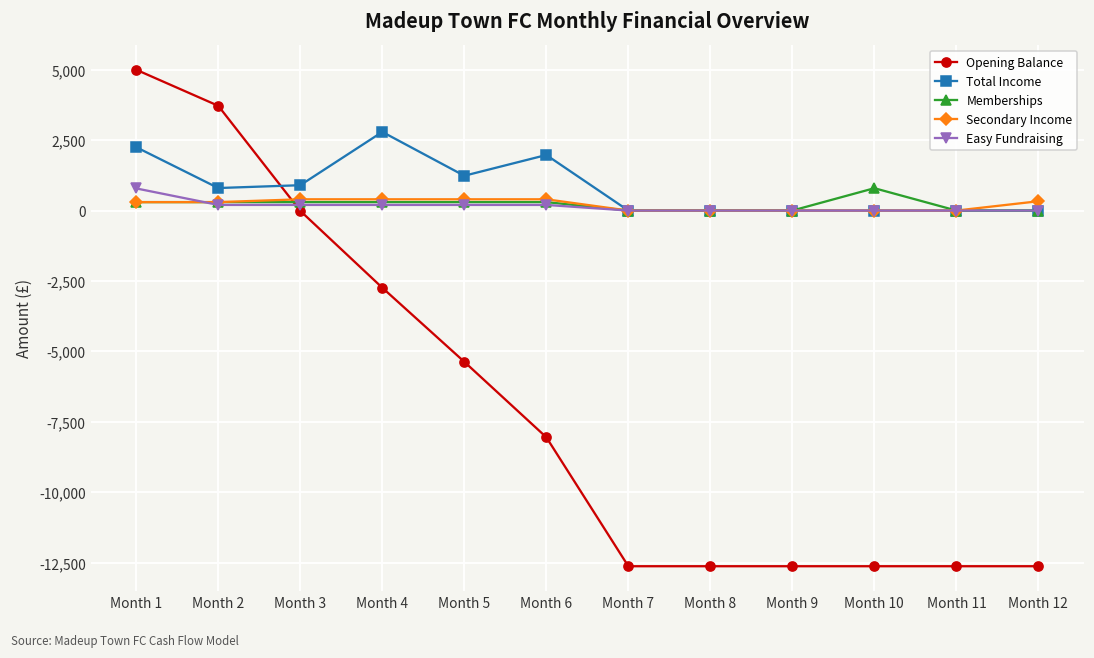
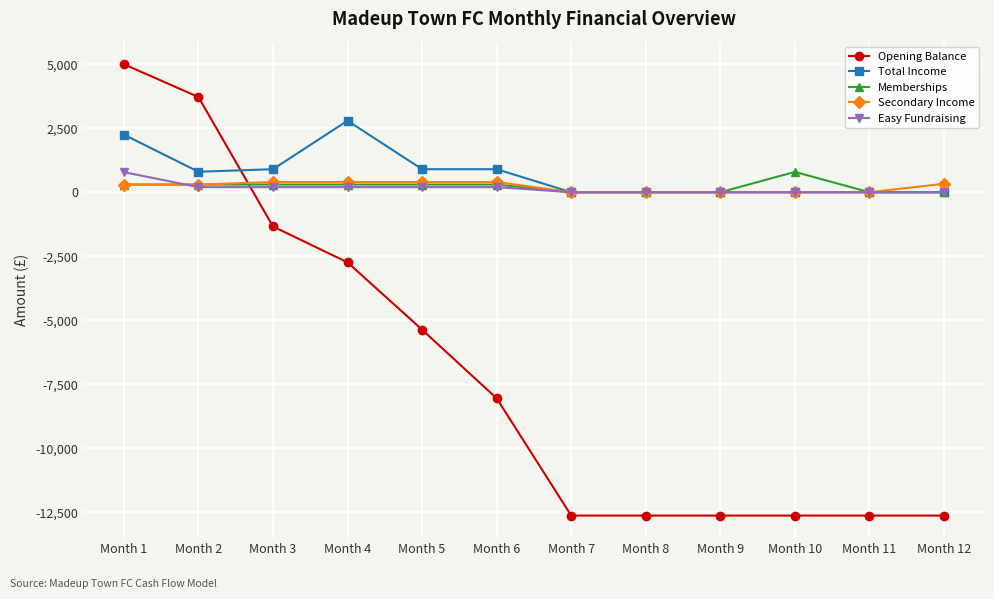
Opening Balance, Month 3: 0 -> -1,300
Total Income, Month 5: 1,200 -> 900
Total Income, Month 6: 2,000 -> 900
